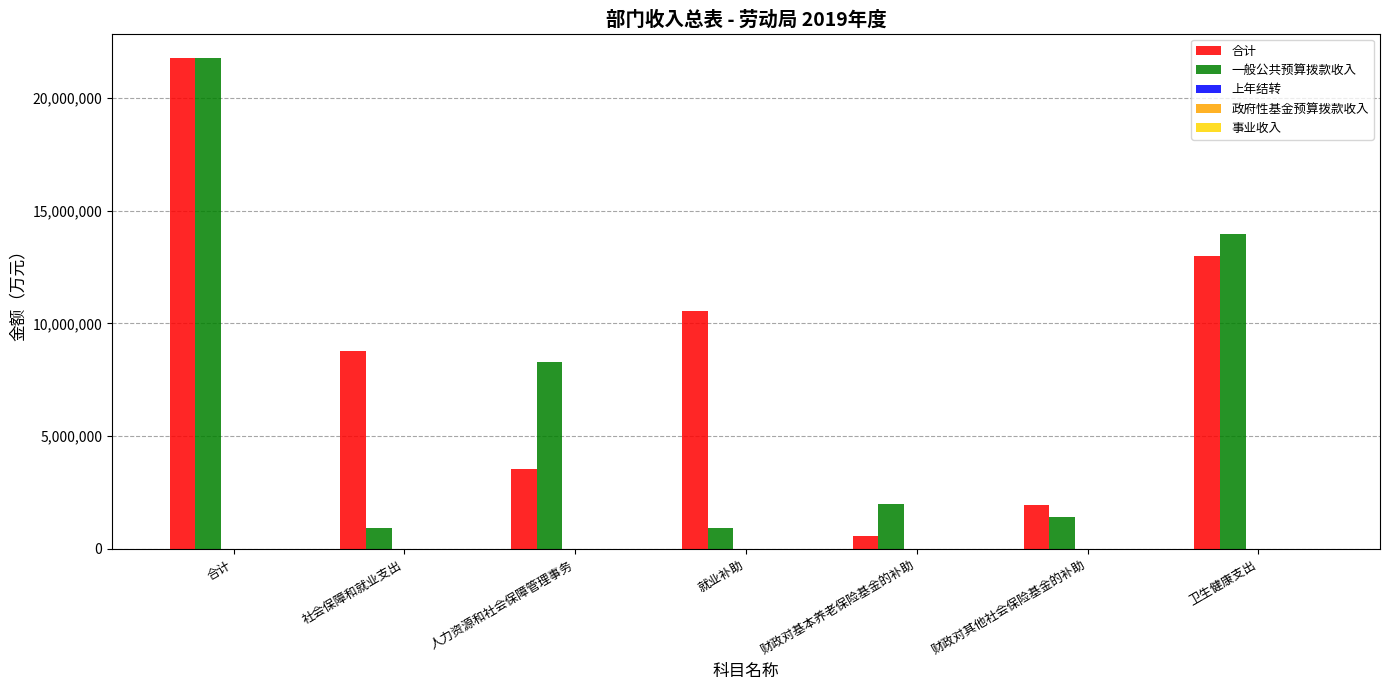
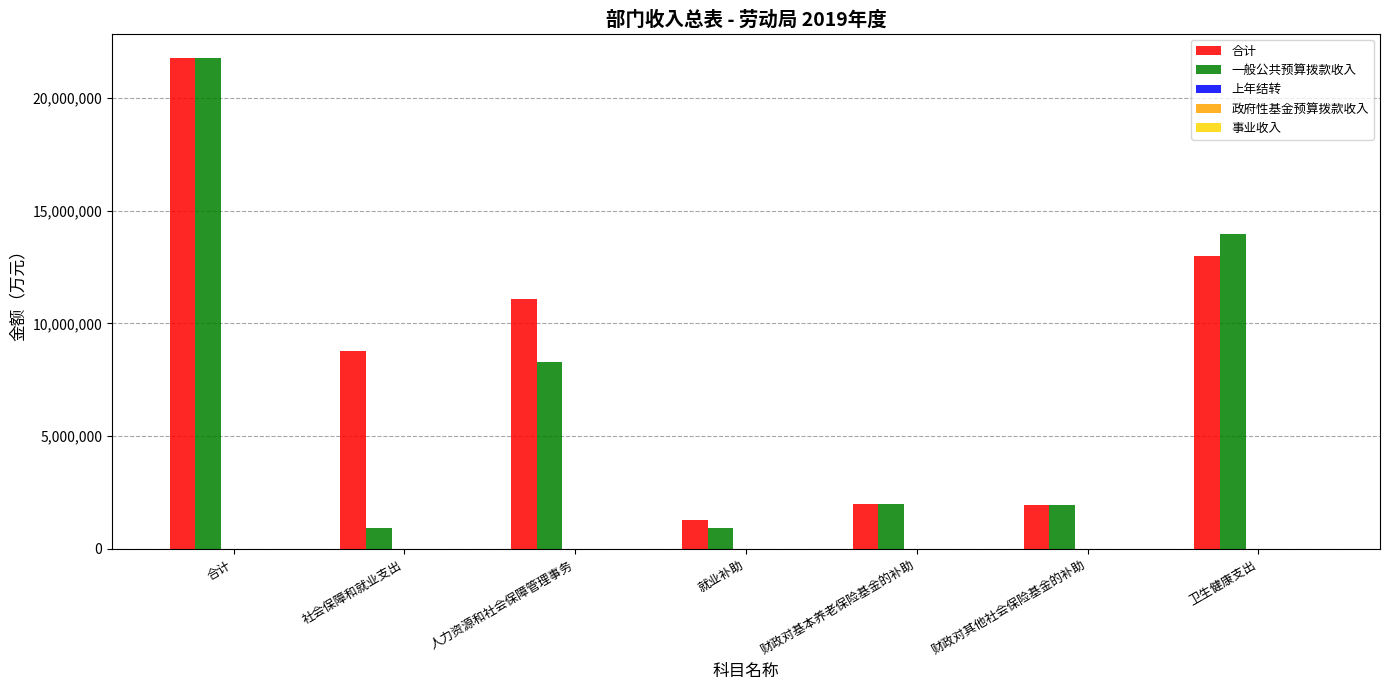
合计, 人力资源和社会保障管理事务: 3,500,000 -> 11,100,000
合计, 就业补助: 10,500,000 -> 1,300,000
合计, 财政对基本养老保险基金的补助: 600,000 -> 2,000,000
一般公共预算拨款收入, 财政对其他社会保险基金的补助: 1,400,000 -> 1,900,000
